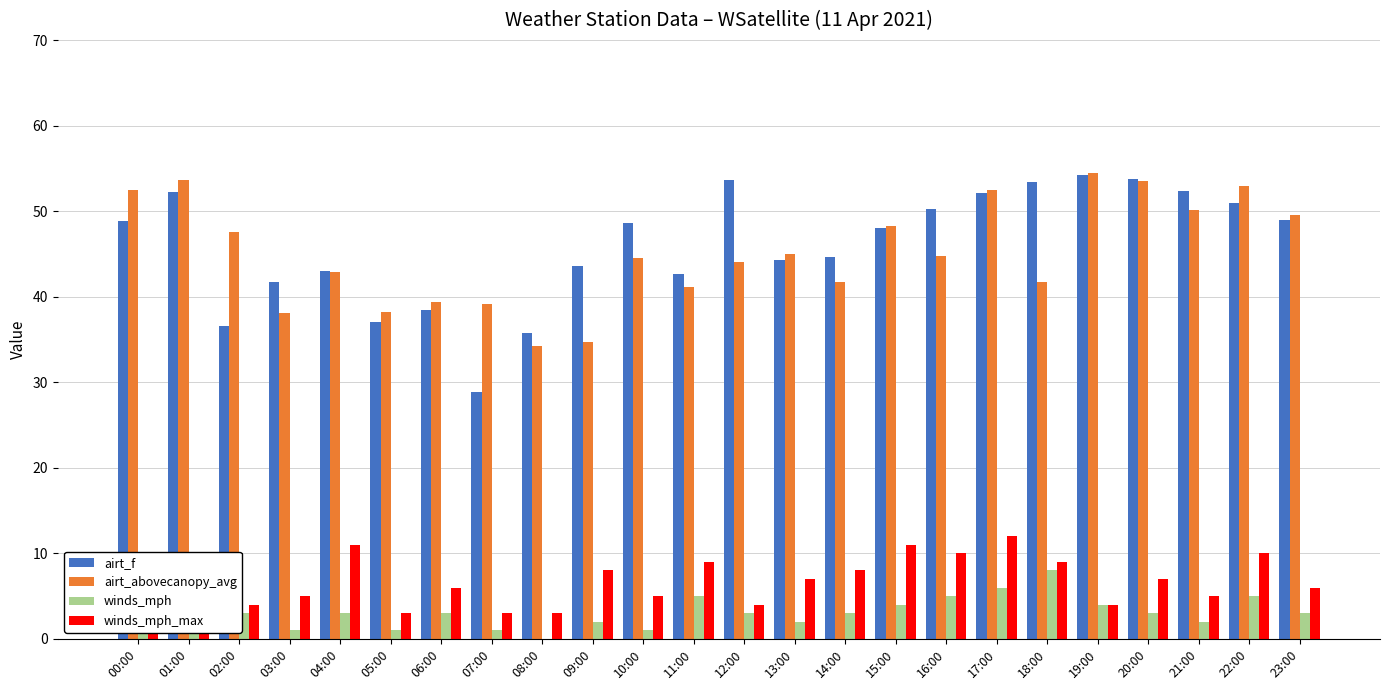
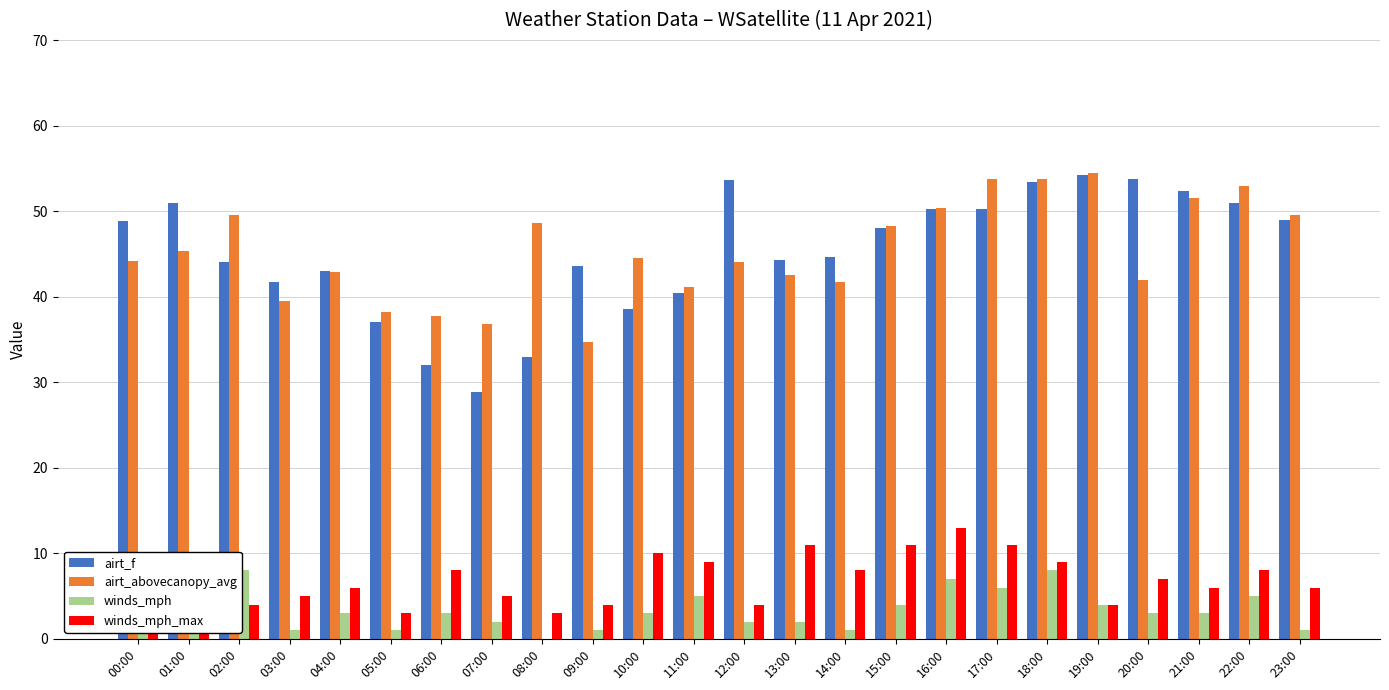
airt_abovecanopy_avg, 00:00: 53 -> 44
airt_f, 01:00: 52 -> 51
airt_abovecanopy_avg, 01:00: 54 -> 45
airt_f, 02:00: 37 -> 44
airt_abovecanopy_avg, 02:00: 48 -> 50
winds_mph, 02:00: 3 -> 8
airt_abovecanopy_avg, 03:00: 38 -> 40
winds_mph_max, 04:00: 11 -> 6
airt_f, 06:00: 39 -> 32
airt_abovecanopy_avg, 06:00: 39 -> 38
winds_mph_max, 06:00: 6 -> 8
airt_abovecanopy_avg, 07:00: 39 -> 37
winds_mph, 07:00: 1 -> 2
winds_mph_max, 07:00: 3 -> 5
airt_f, 08:00: 36 -> 33
airt_abovecanopy_avg, 08:00: 34 -> 49
winds_mph, 09:00: 2 -> 1
winds_mph_max, 09:00: 8 -> 4
airt_f, 10:00: 49 -> 39
winds_mph, 10:00: 1 -> 3
winds_mph_max, 10:00: 5 -> 10
airt_f, 11:00: 43 -> 40
winds_mph, 12:00: 3 -> 2
airt_abovecanopy_avg, 13:00: 45 -> 43
winds_mph_max, 13:00: 7 -> 11
winds_mph, 14:00: 3 -> 1
airt_abovecanopy_avg, 16:00: 45 -> 50
winds_mph, 16:00: 5 -> 7
winds_mph_max, 16:00: 10 -> 13
airt_f, 17:00: 52 -> 50
airt_abovecanopy_avg, 17:00: 53 -> 54
winds_mph_max, 17:00: 12 -> 11
airt_abovecanopy_avg, 18:00: 42 -> 54
airt_abovecanopy_avg, 20:00: 54 -> 42
airt_abovecanopy_avg, 21:00: 50 -> 52
winds_mph, 21:00: 2 -> 3
winds_mph_max, 21:00: 5 -> 6
winds_mph_max, 22:00: 10 -> 8
winds_mph, 23:00: 3 -> 1
